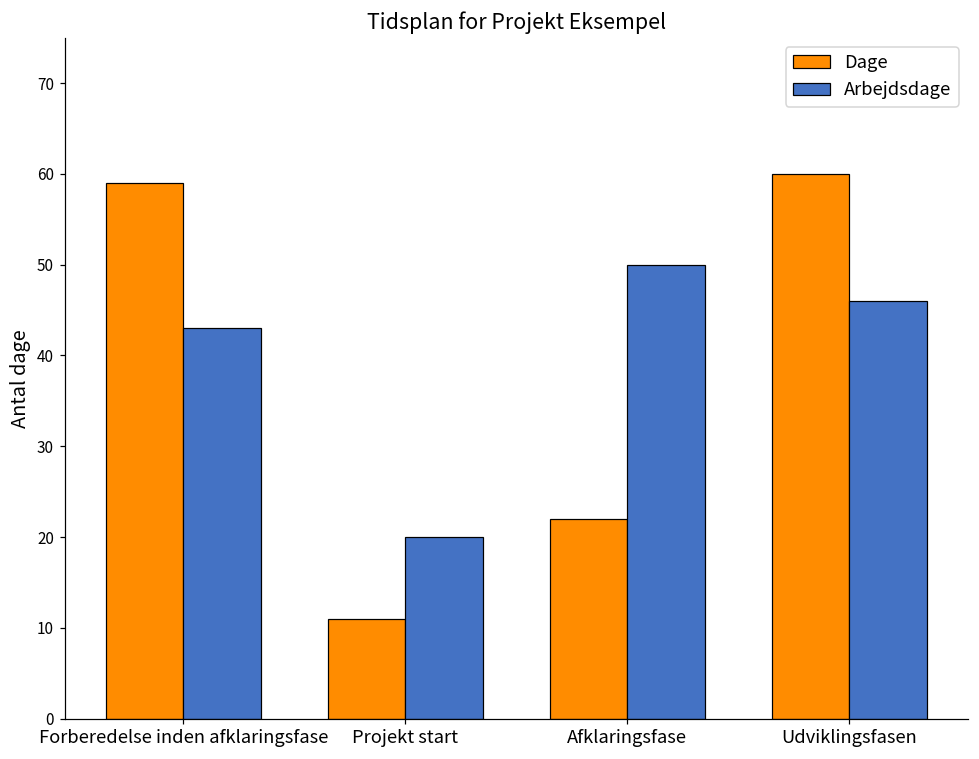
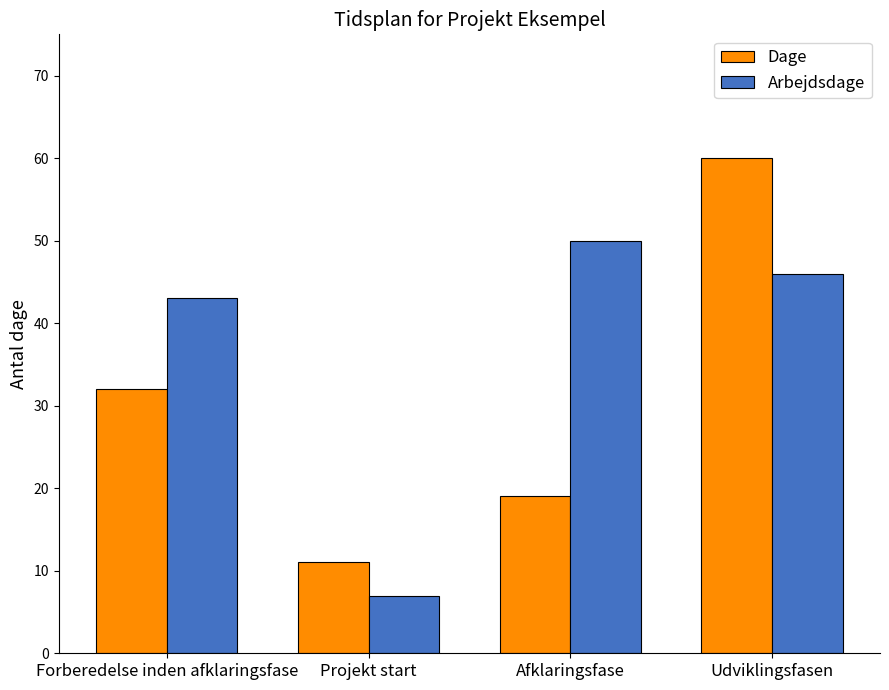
Dage, Forberedelse inden afklaringsfase: 59 -> 32
Arbejdsdage, Projekt start: 20 -> 7
Dage, Afklaringsfase: 22 -> 19
